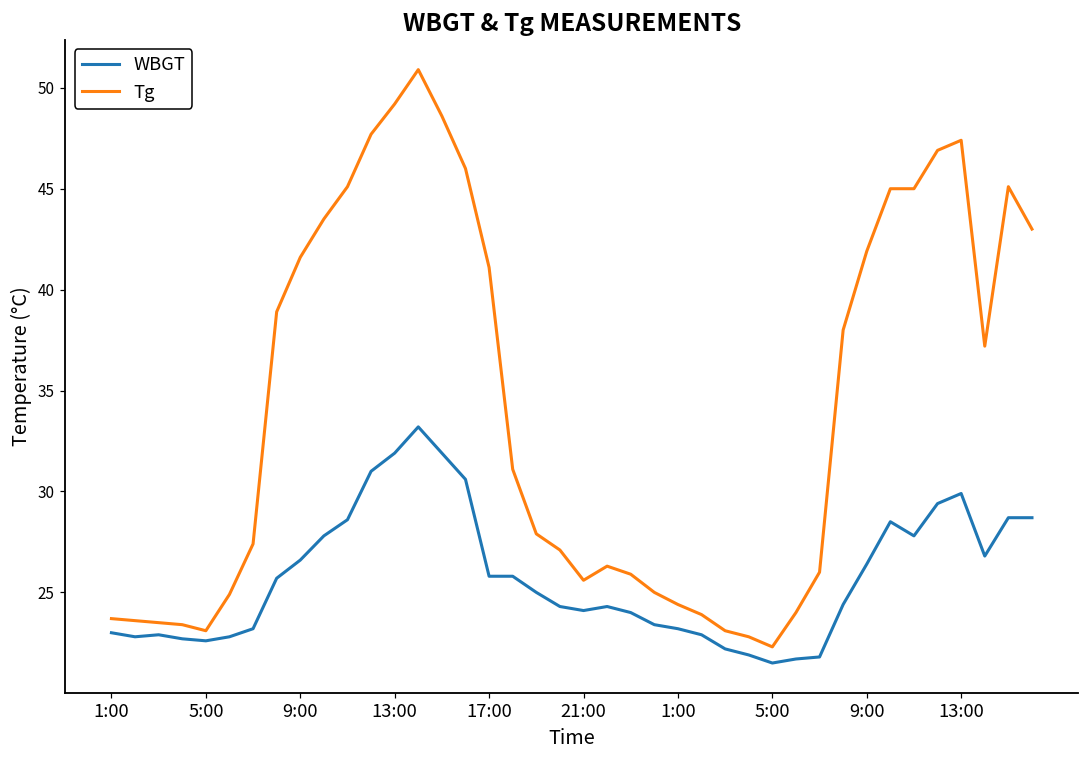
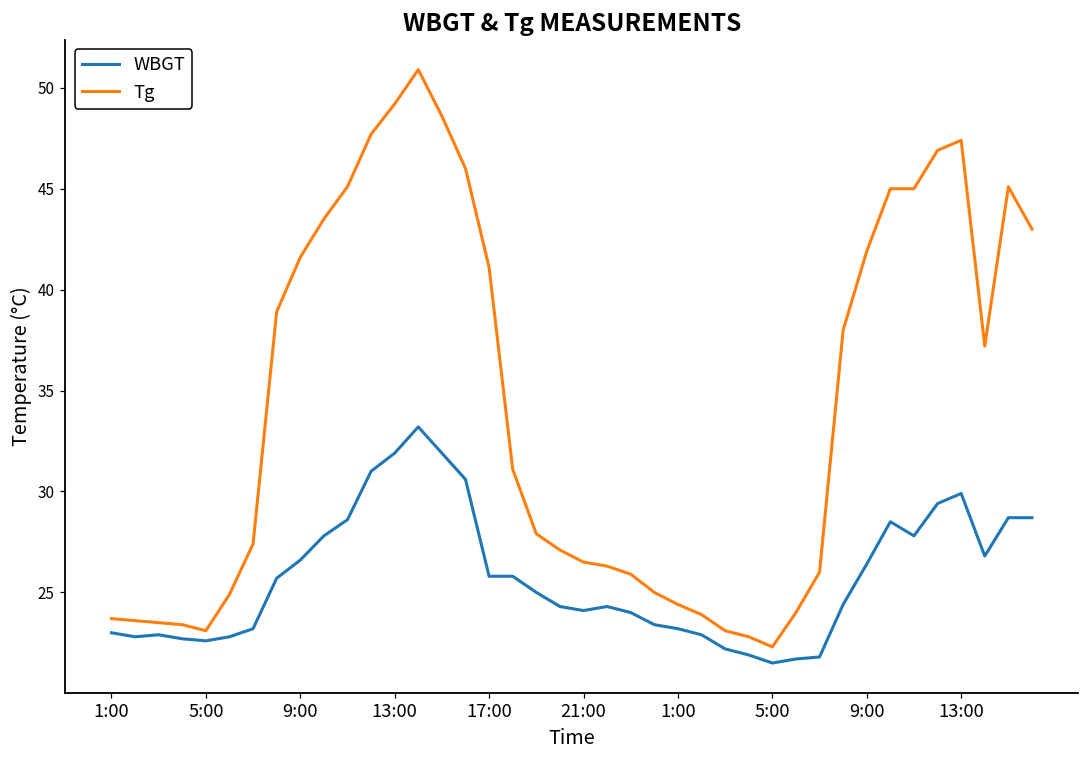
Tg, 21:00: 25.6 -> 26.5
